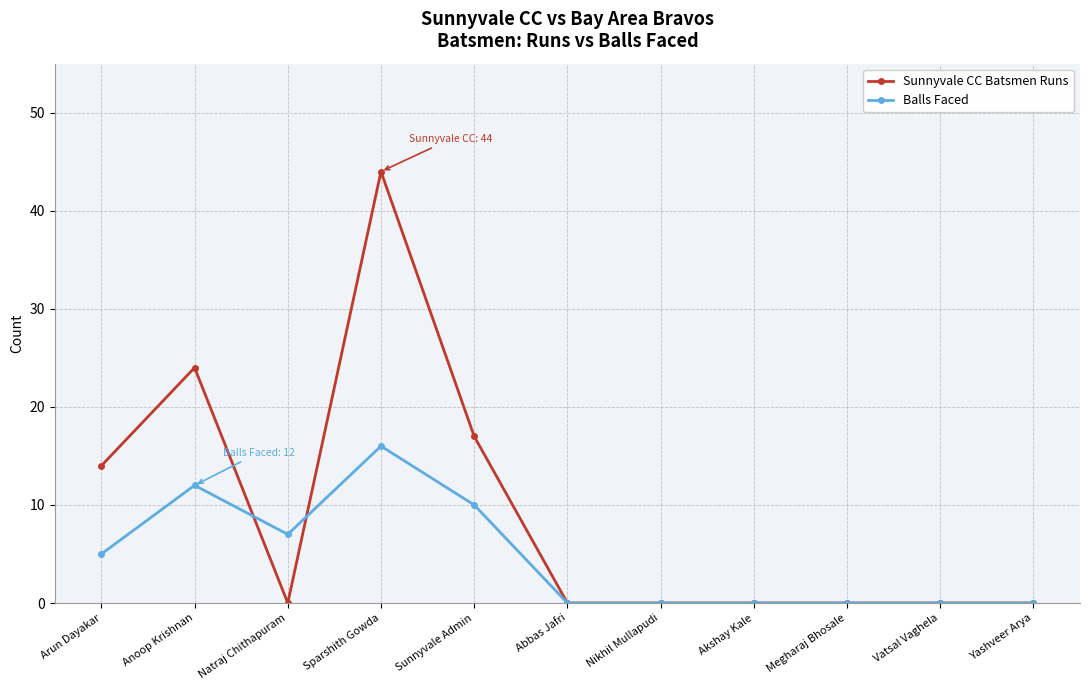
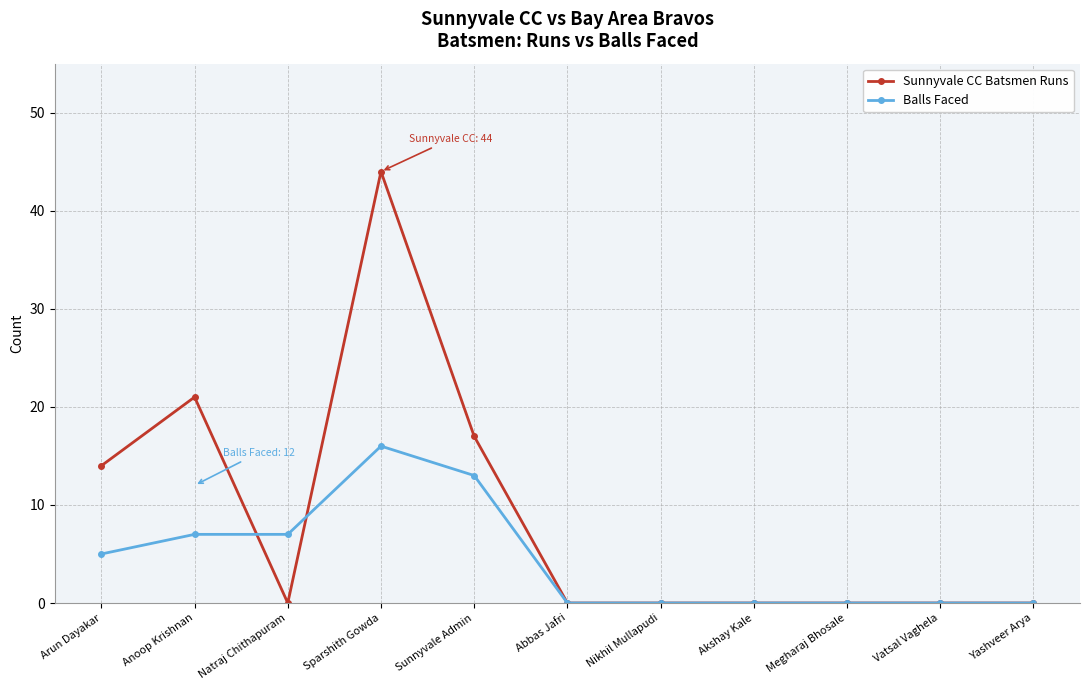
Sunnyvale CC Batsmen Runs, Anoop Krishnan: 24 -> 21
Balls Faced, Anoop Krishnan: 12 -> 7
Balls Faced, Sunnyvale Admin: 10 -> 13
